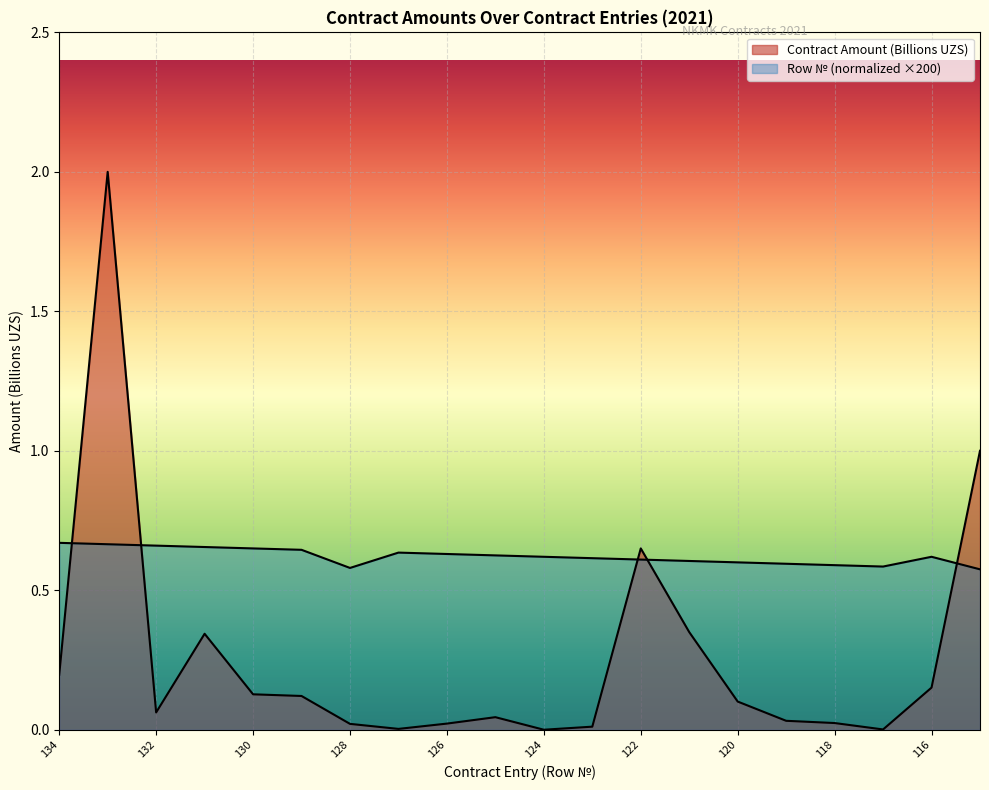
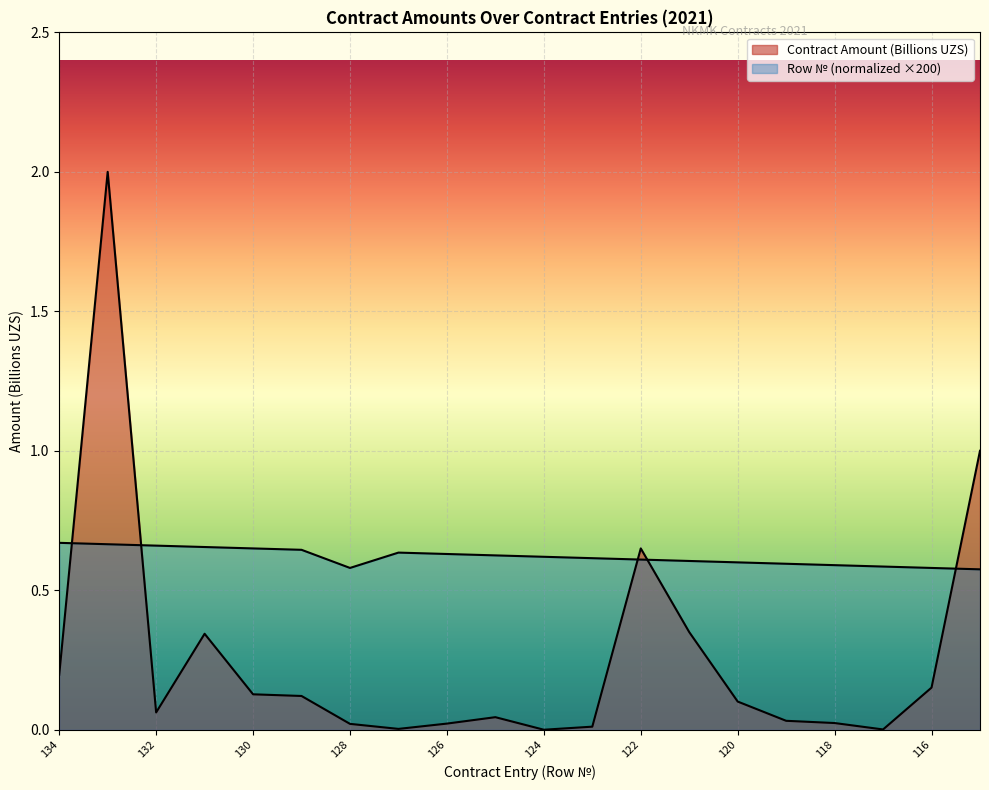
Row № (normalized ×200), 116: 0.62 -> 0.58
